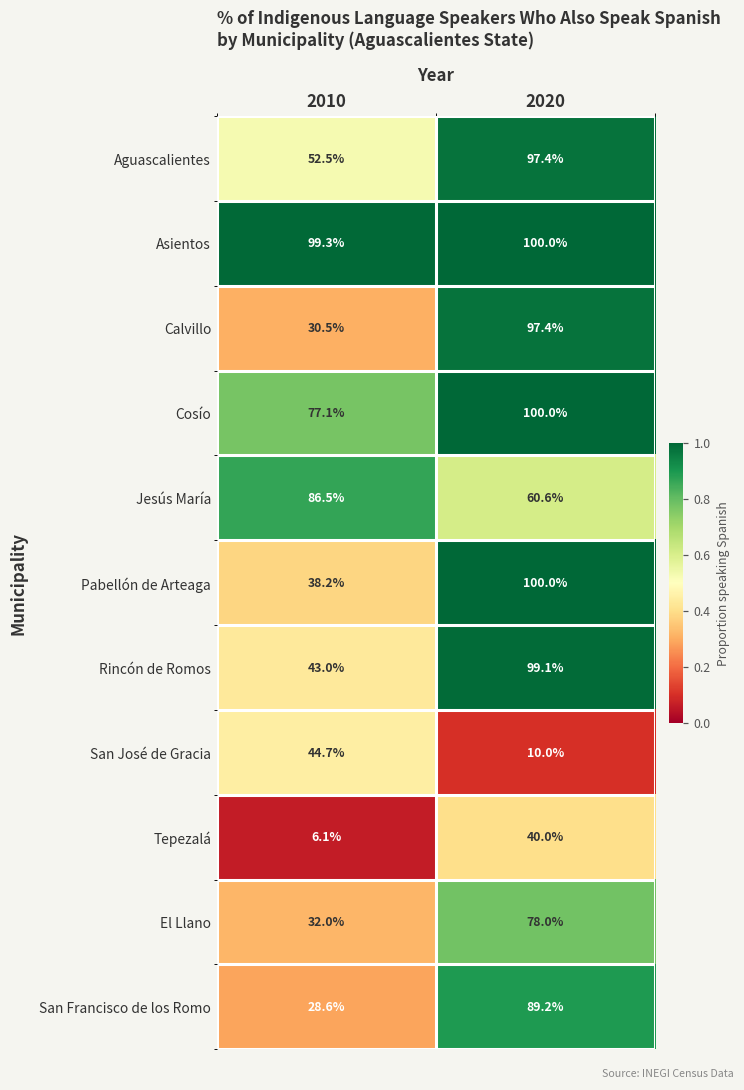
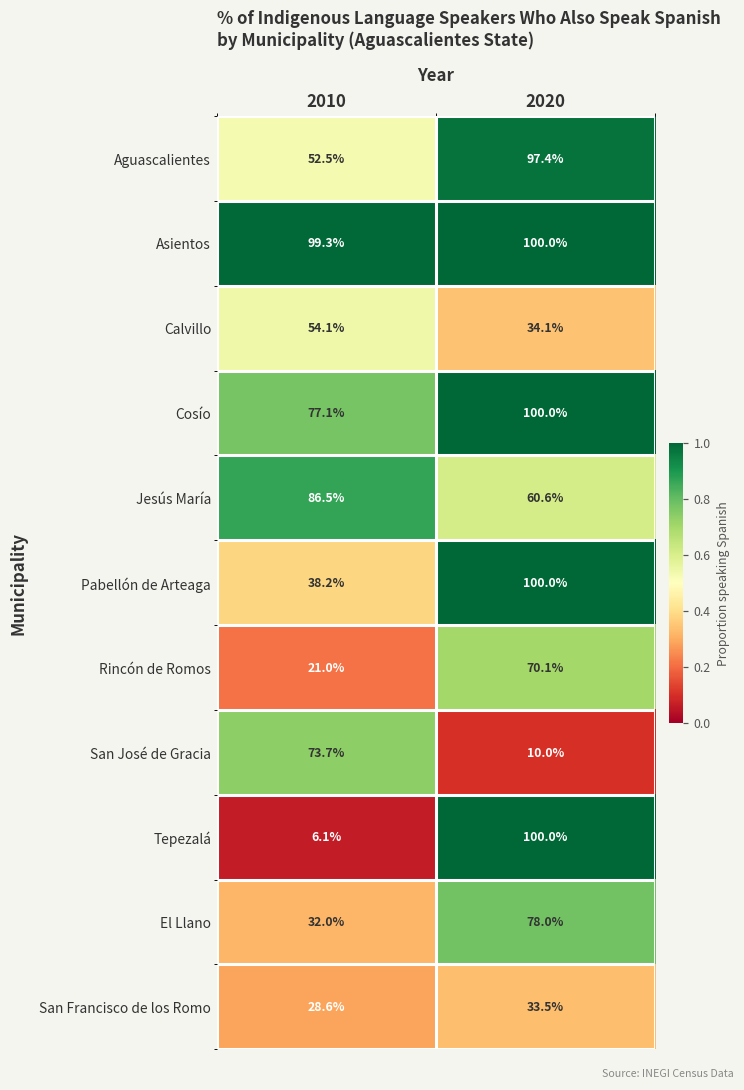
Calvillo, 2010: 30.5% -> 54.1%
Calvillo, 2020: 97.4% -> 34.1%
Rincón de Romos, 2010: 43.0% -> 21.0%
Rincón de Romos, 2020: 99.1% -> 70.1%
San José de Gracia, 2010: 44.7% -> 73.7%
Tepezalá, 2020: 40.0% -> 100.0%
San Francisco de los Romo, 2020: 89.2% -> 33.5%
